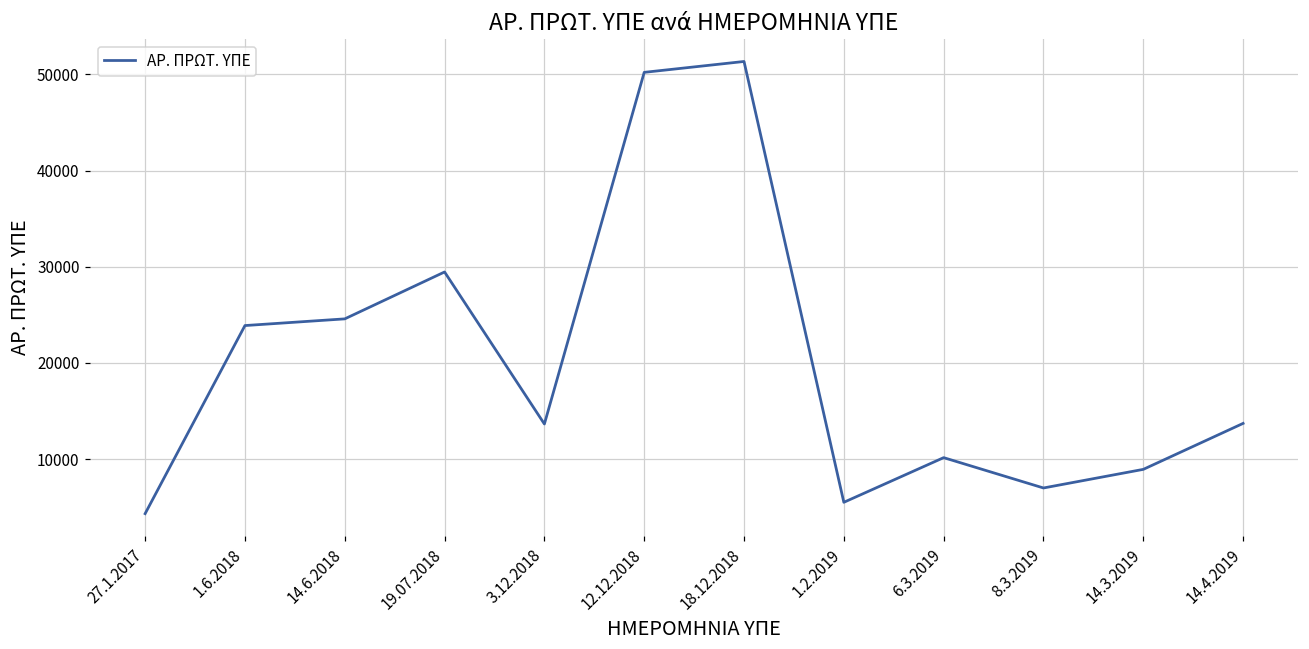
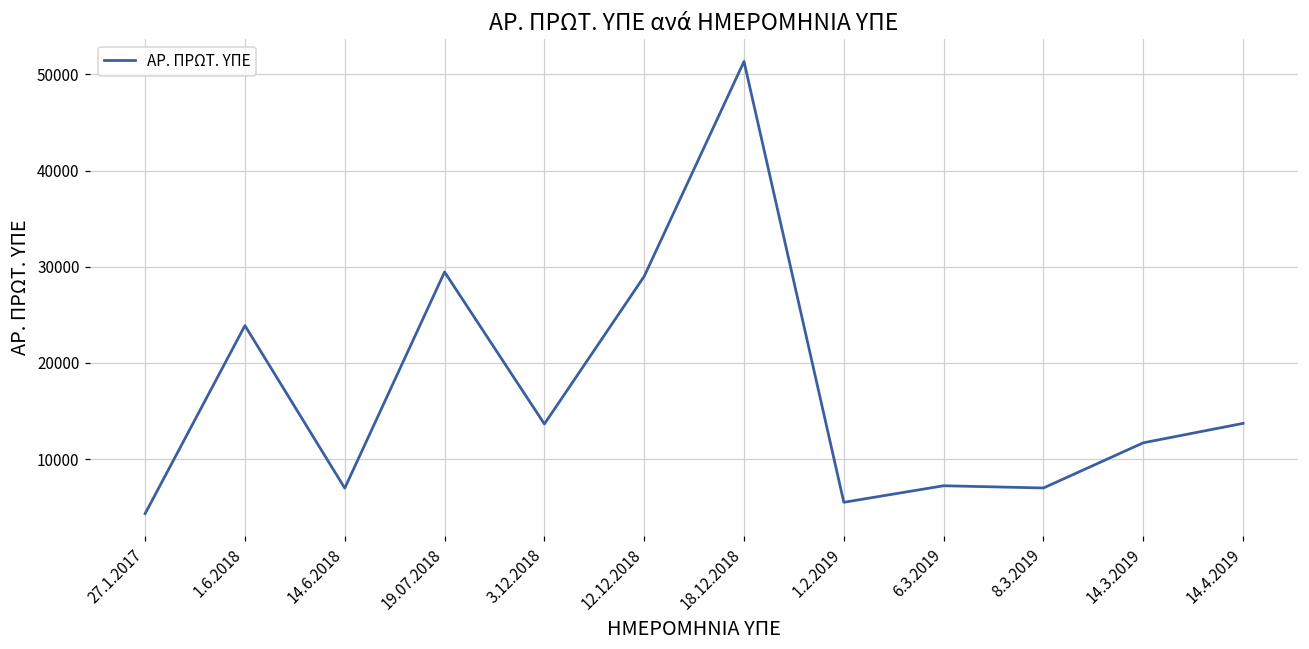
14.6.2018: 25000 -> 7000
12.12.2018: 50000 -> 29000
6.3.2019: 10000 -> 7000
14.3.2019: 9000 -> 12000
